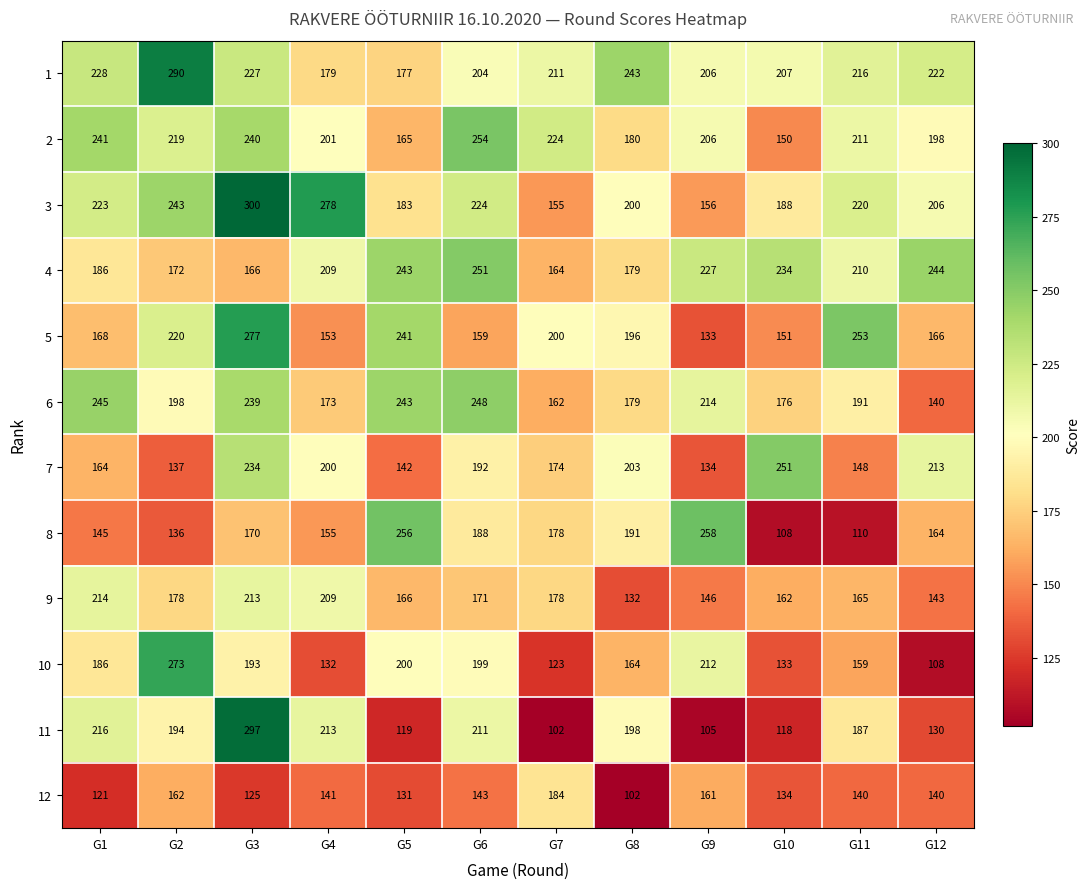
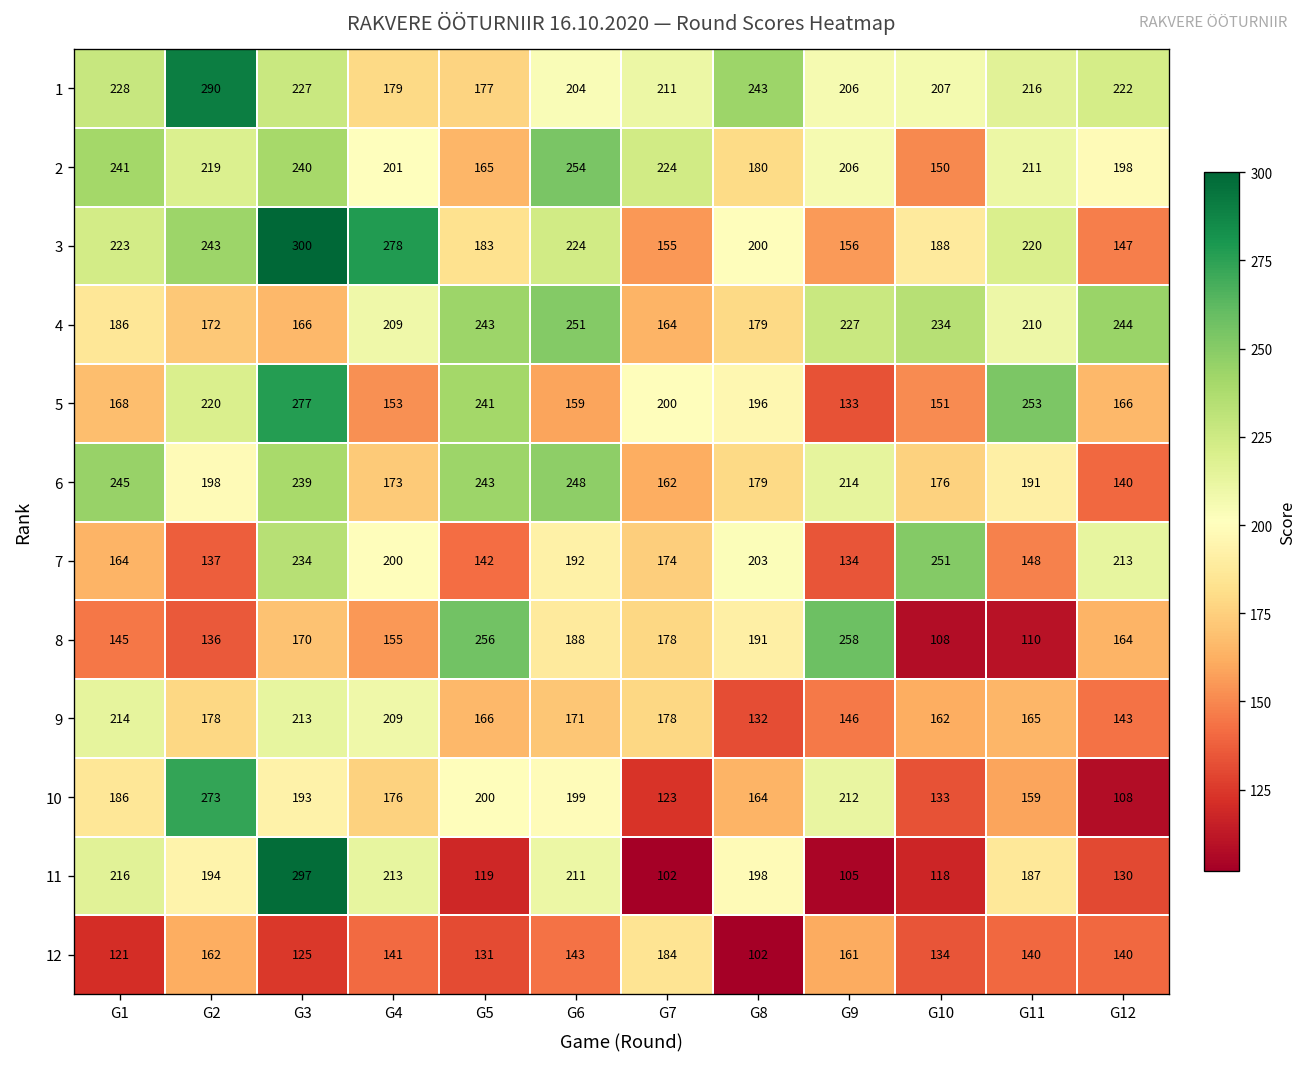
3, G12: 206 -> 147
10, G4: 132 -> 176
